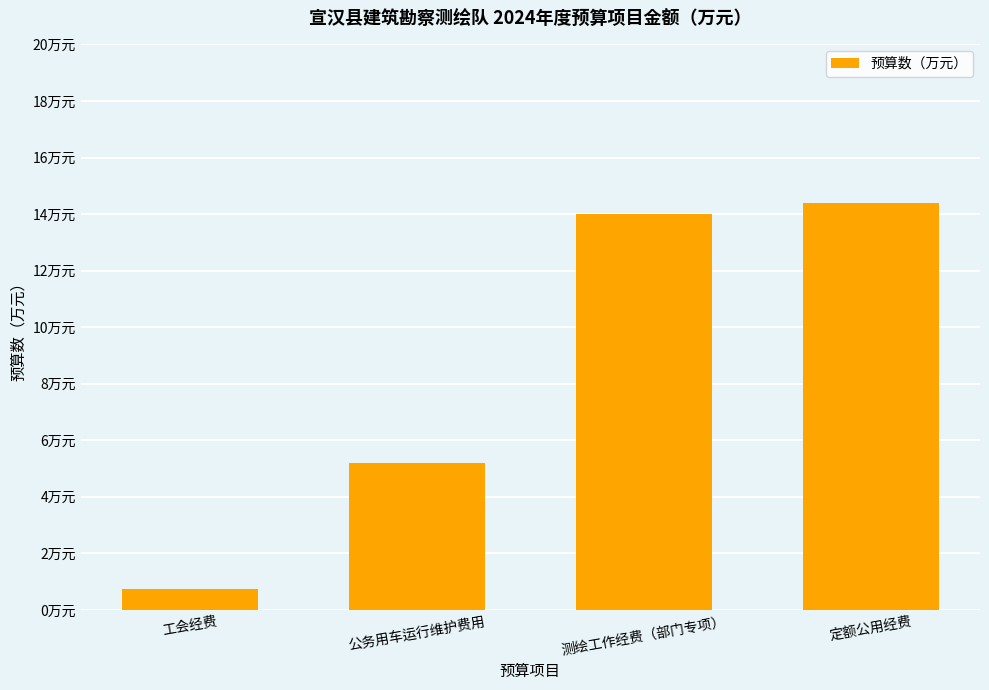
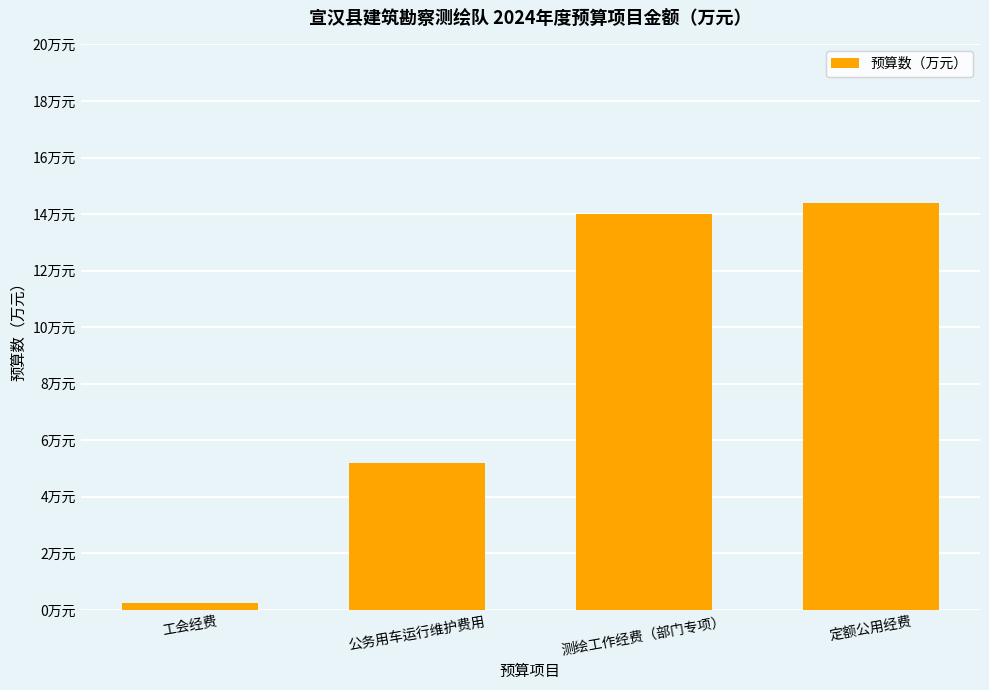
工会经费: 0.7万元 -> 0.2万元
